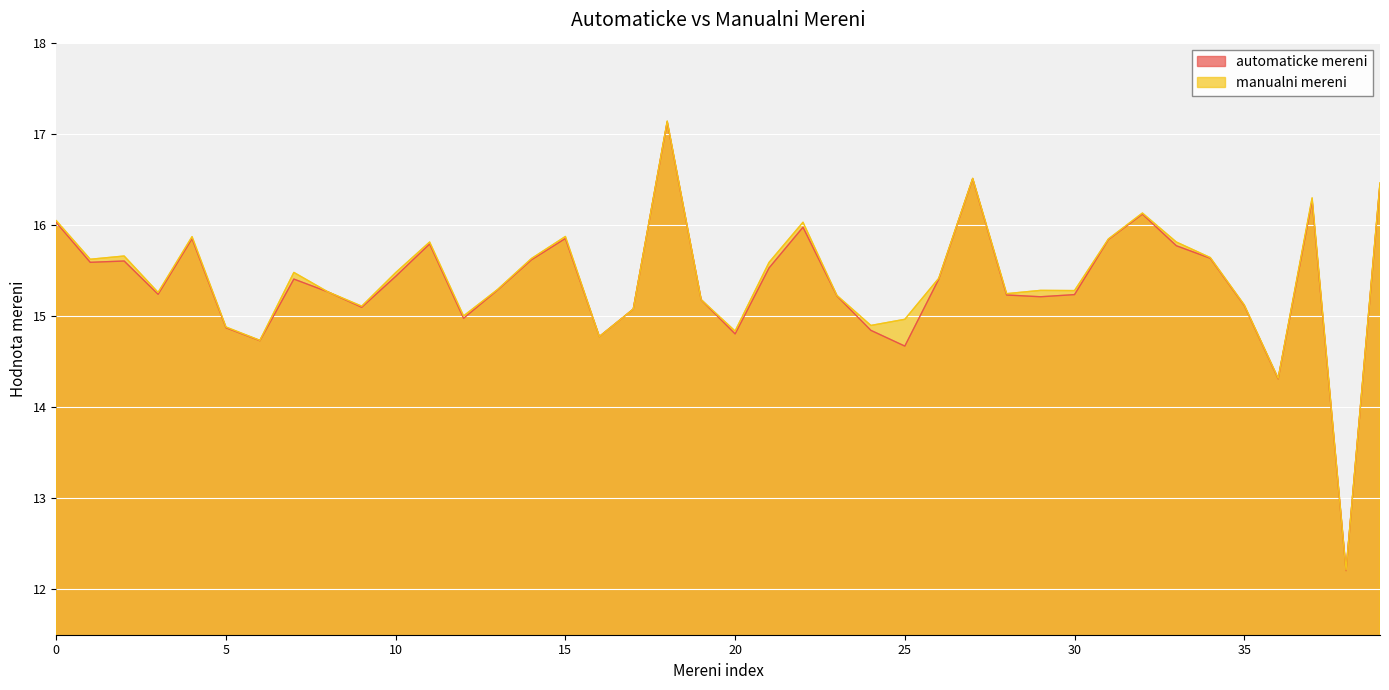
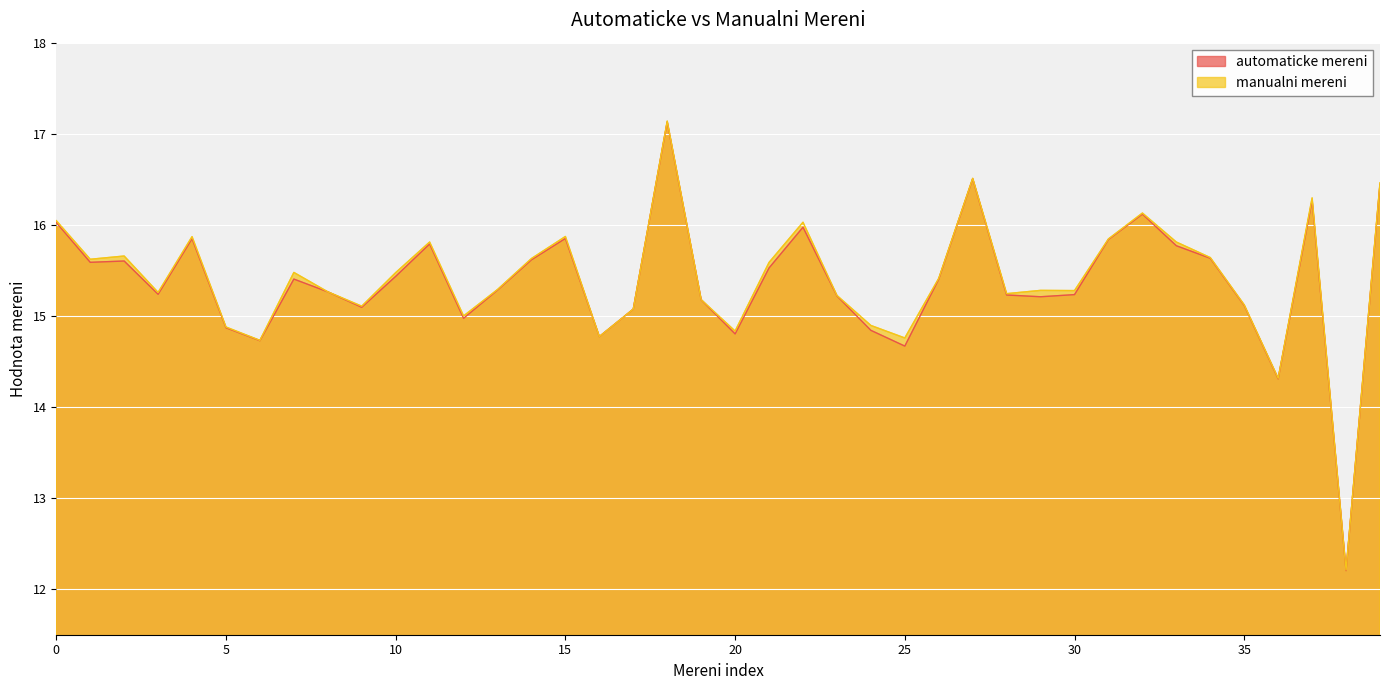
manualni mereni, 25: 15.0 -> 14.8
